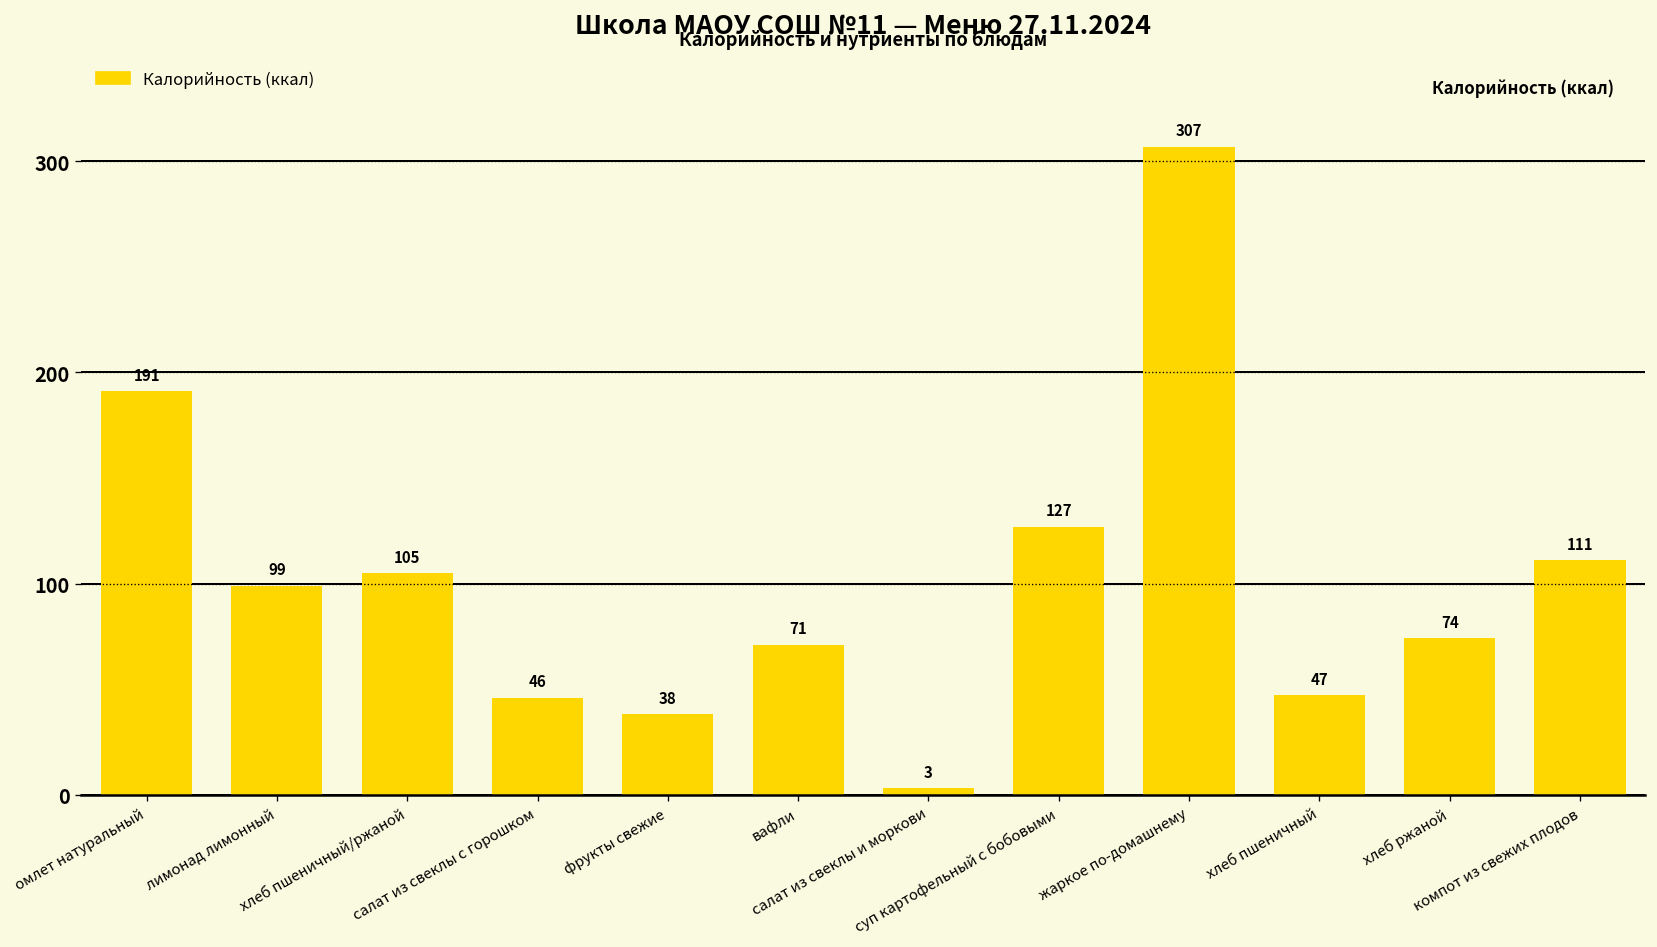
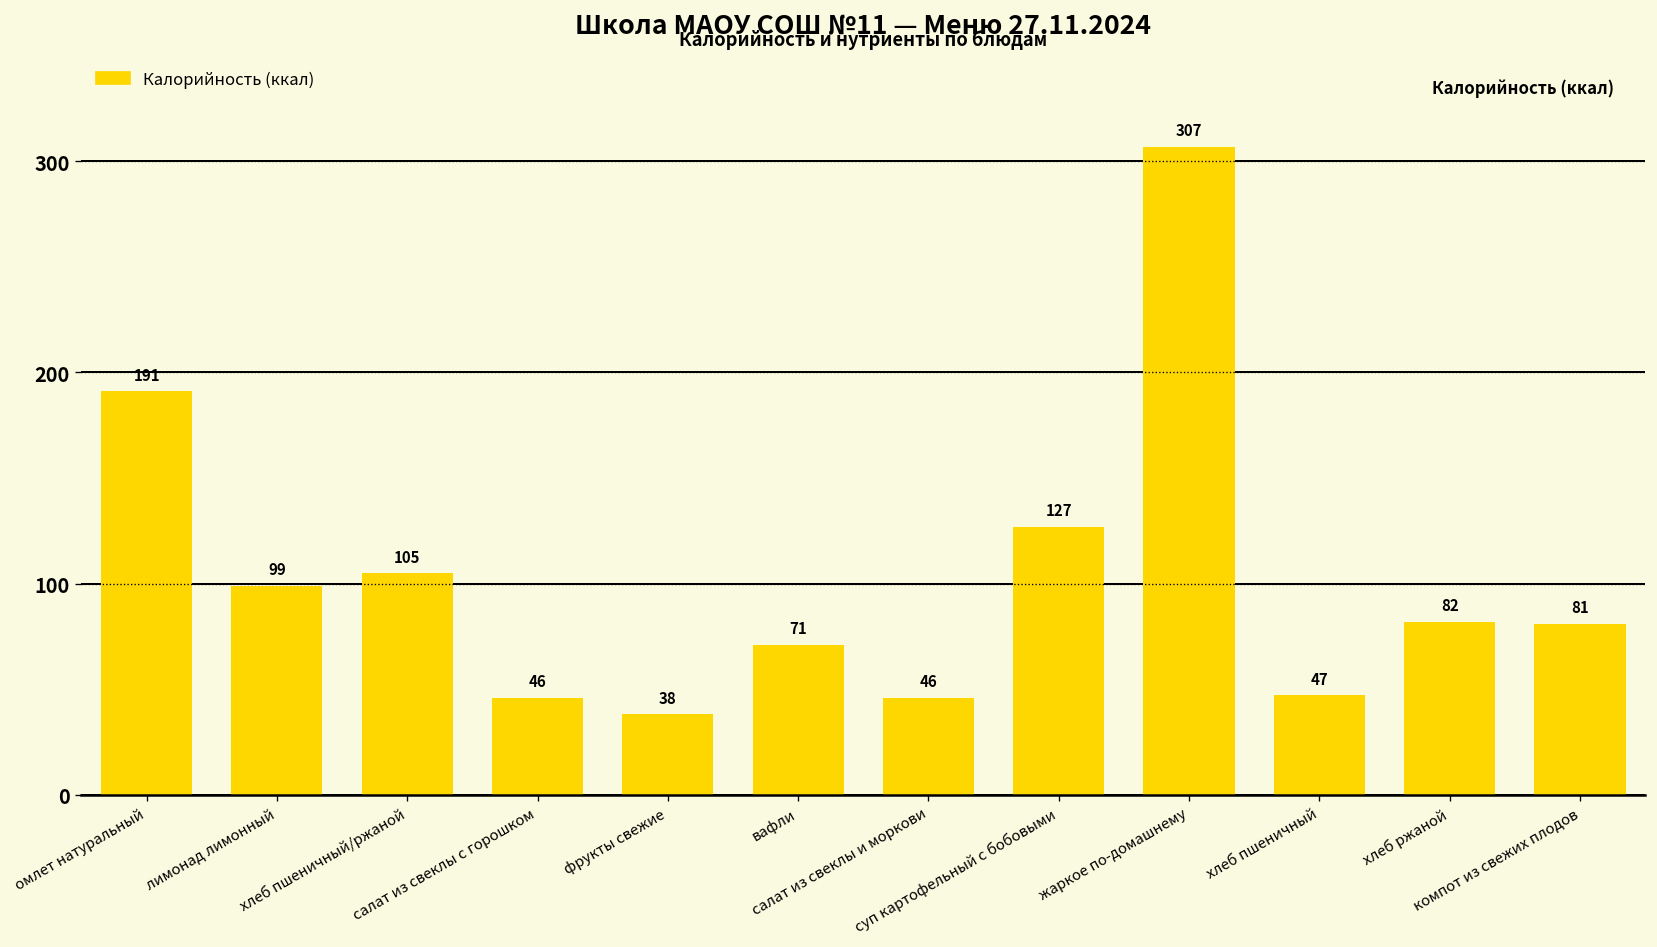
салат из свеклы и моркови: 3 -> 46
хлеб ржаной: 74 -> 82
компот из свежих плодов: 111 -> 81
